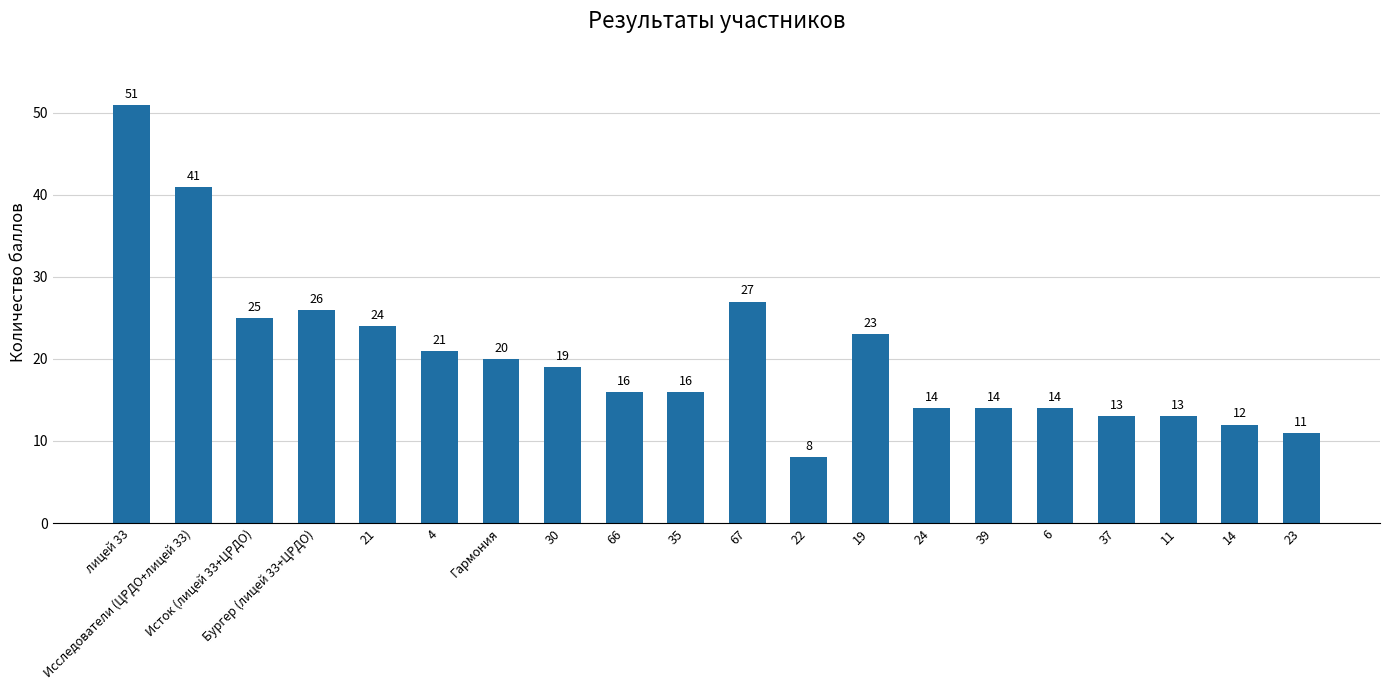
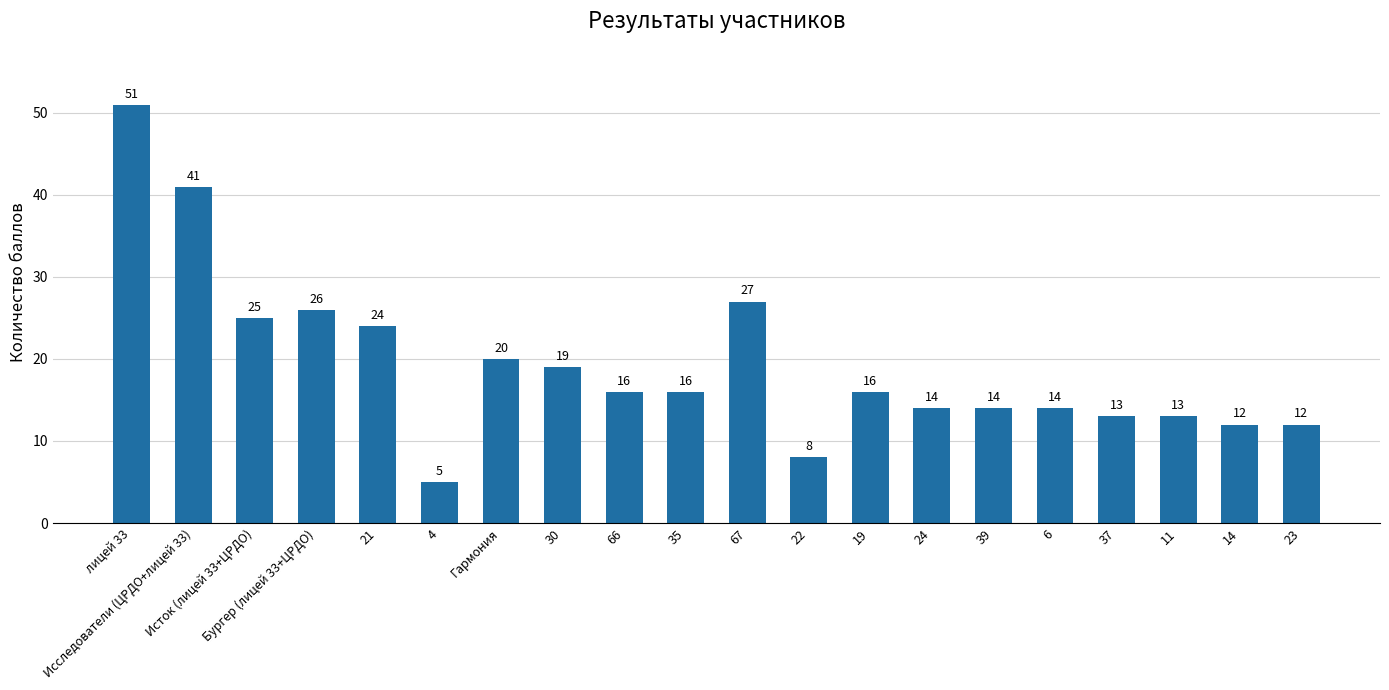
4: 21 -> 5
19: 23 -> 16
23: 11 -> 12
